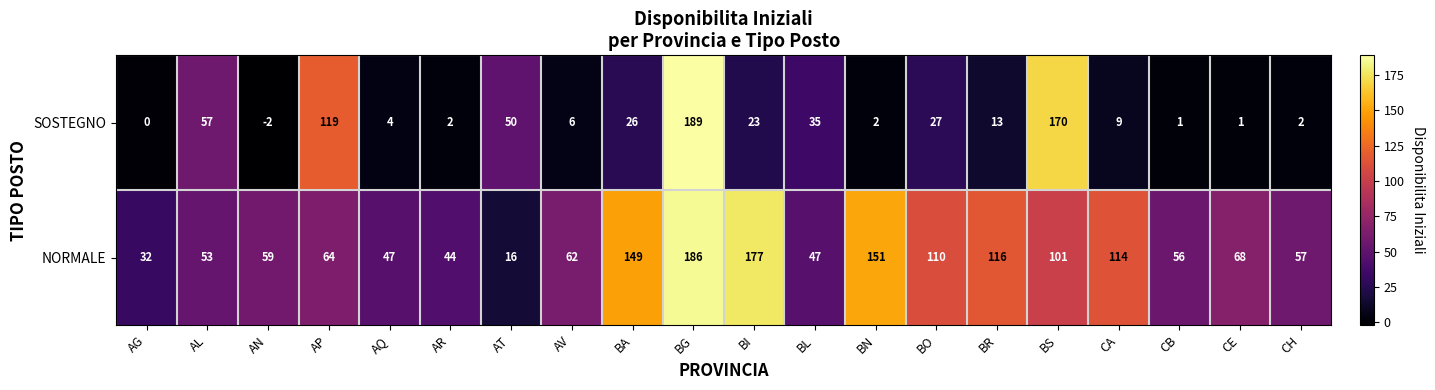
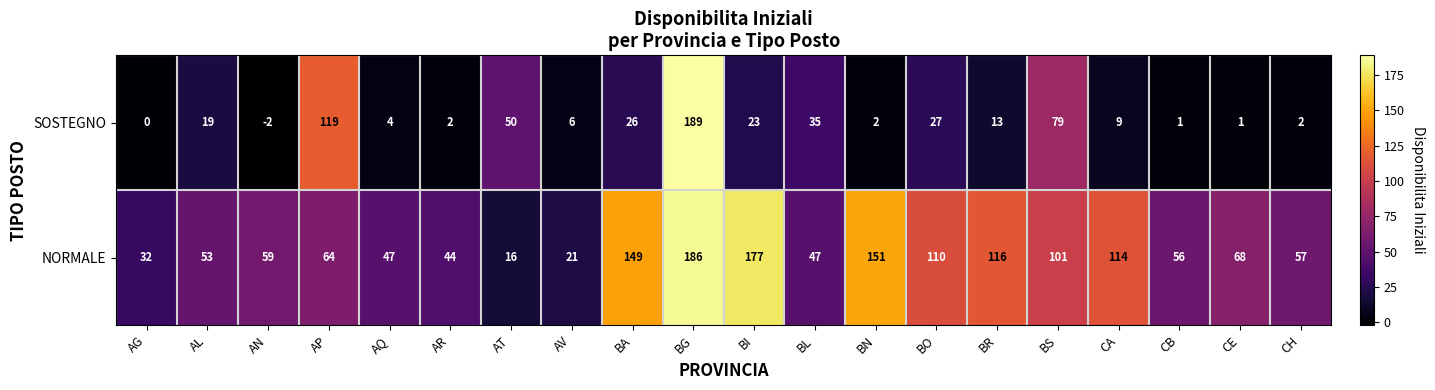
SOSTEGNO, AL: 57 -> 19
SOSTEGNO, BS: 170 -> 79
NORMALE, AV: 62 -> 21
